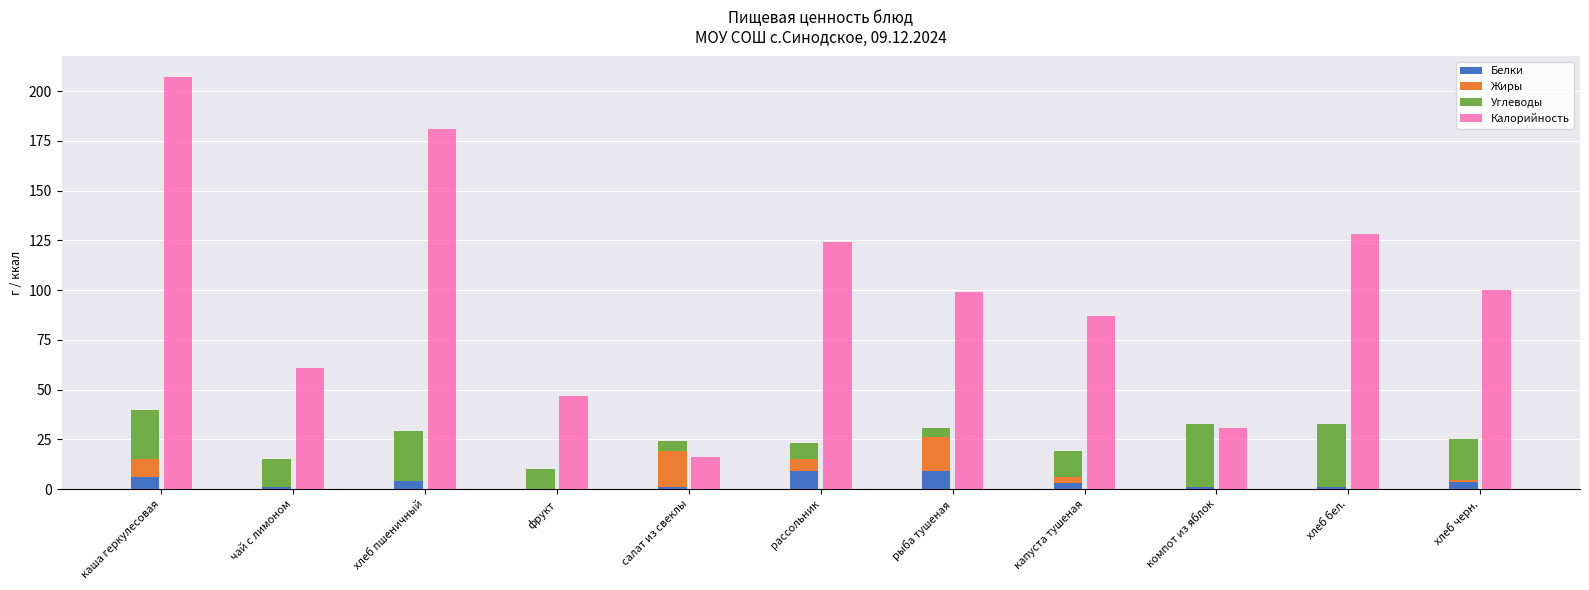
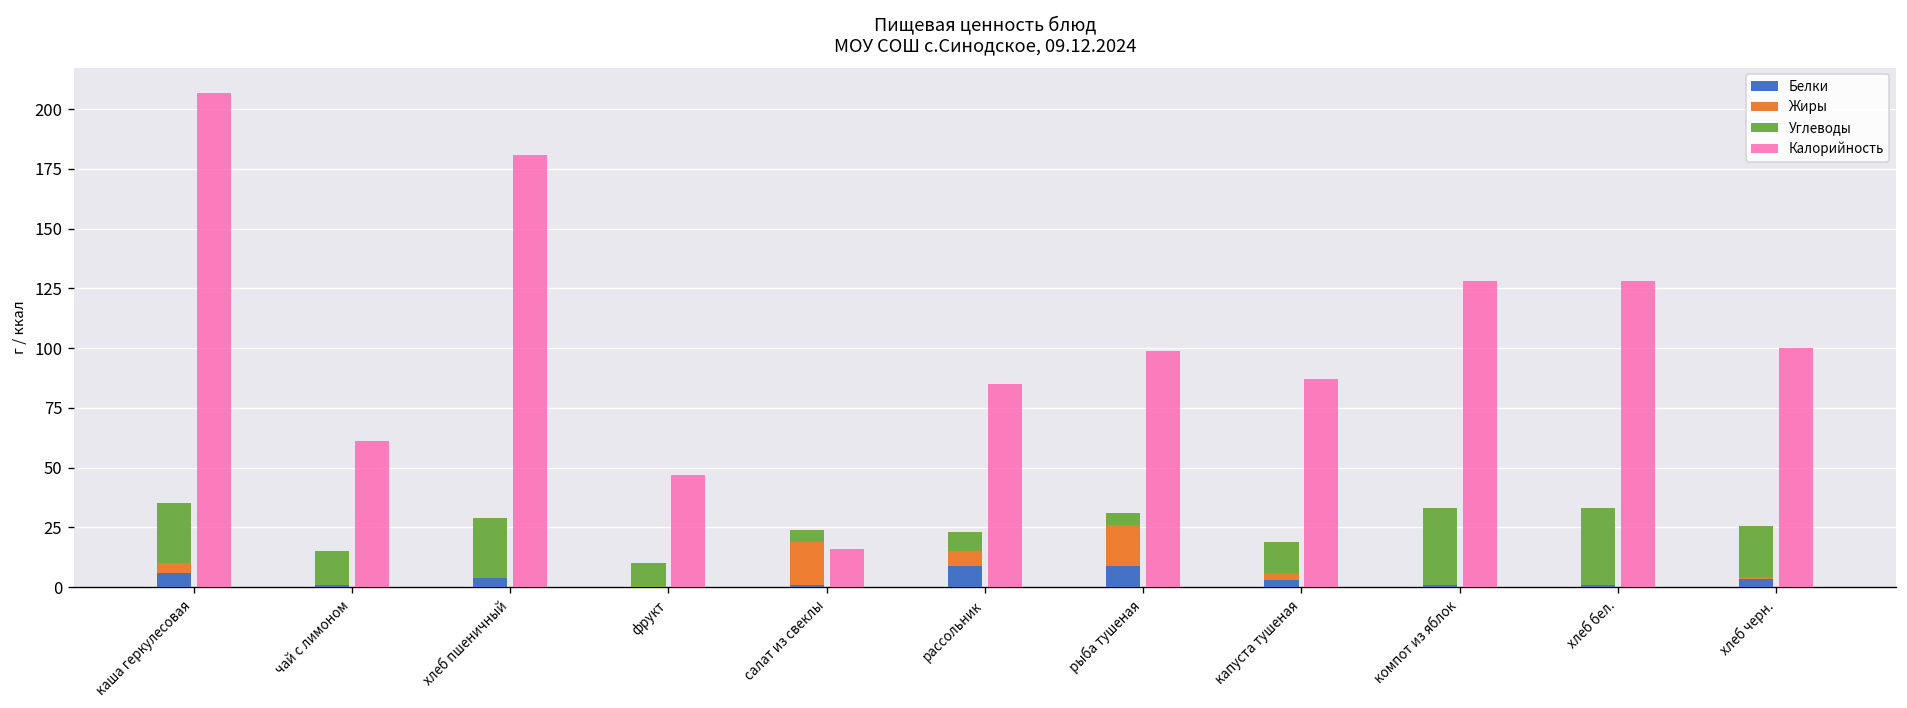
Жиры, каша геркулесовая: 9 -> 4
Калорийность, рассольник: 124 -> 85
Калорийность, компот из яблок: 31 -> 128
